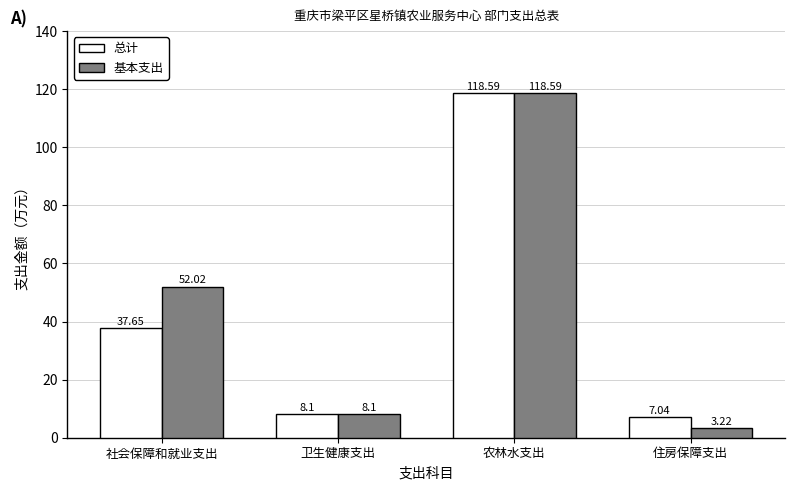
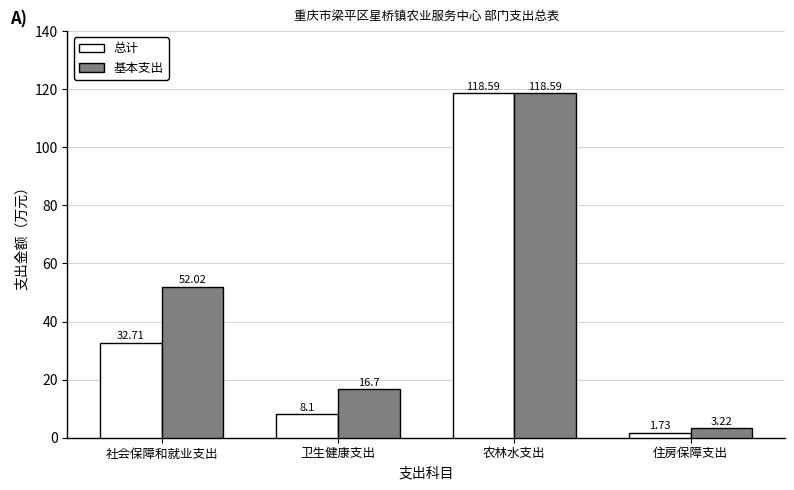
总计, 社会保障和就业支出: 37.65 -> 32.71
基本支出, 卫生健康支出: 8.1 -> 16.7
总计, 住房保障支出: 7.04 -> 1.73
